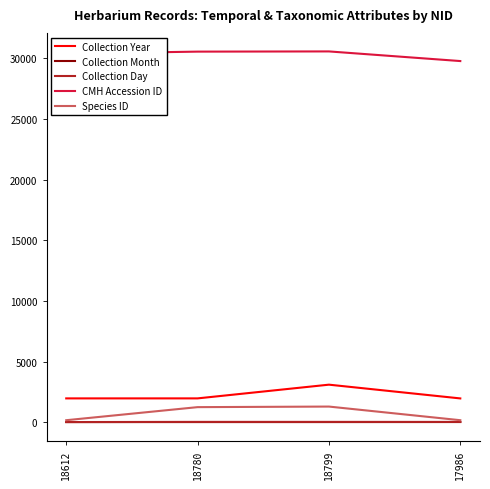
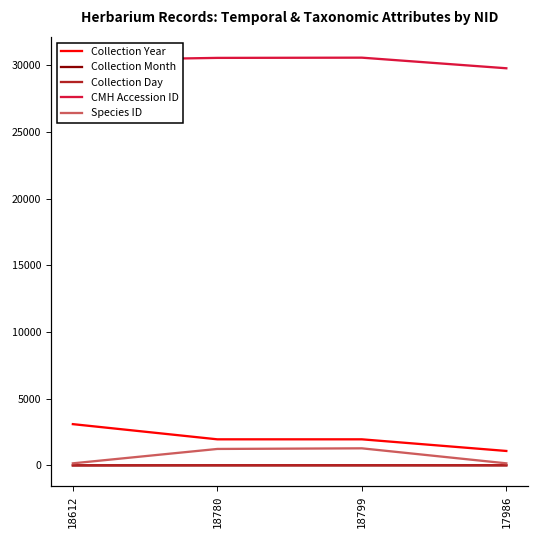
Collection Year, 18612: 2000 -> 3100
Collection Year, 18799: 3100 -> 2000
Collection Year, 17986: 2000 -> 1100
